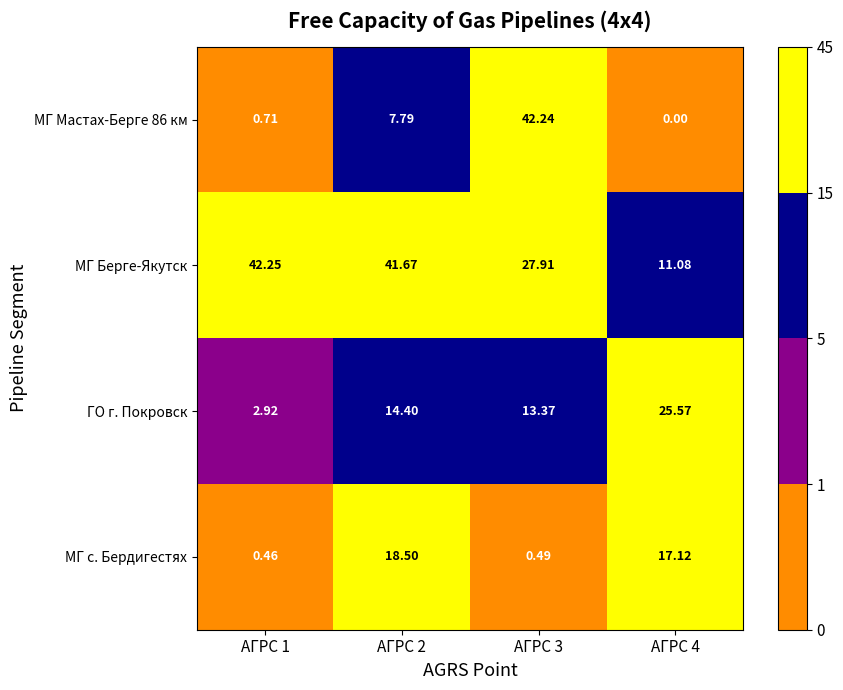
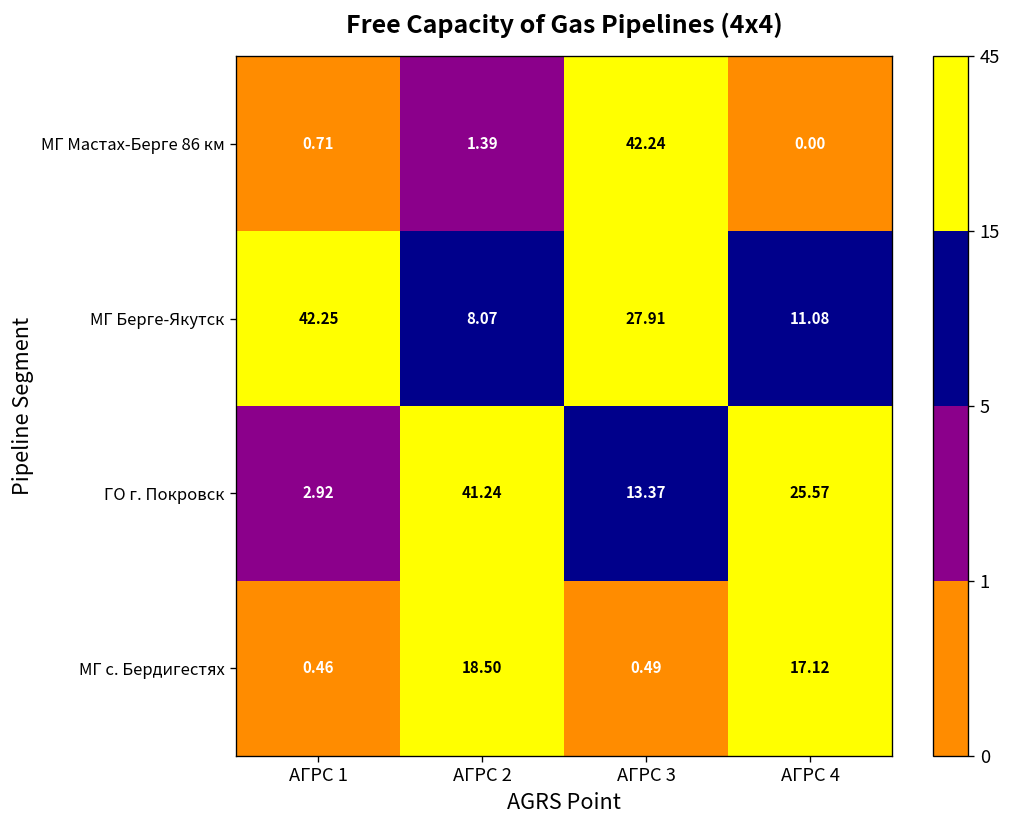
МГ Мастах-Берге 86 км, АГРС 2: 7.79 -> 1.39
МГ Берге-Якутск, АГРС 2: 41.67 -> 8.07
ГО г. Покровск, АГРС 2: 14.40 -> 41.24
